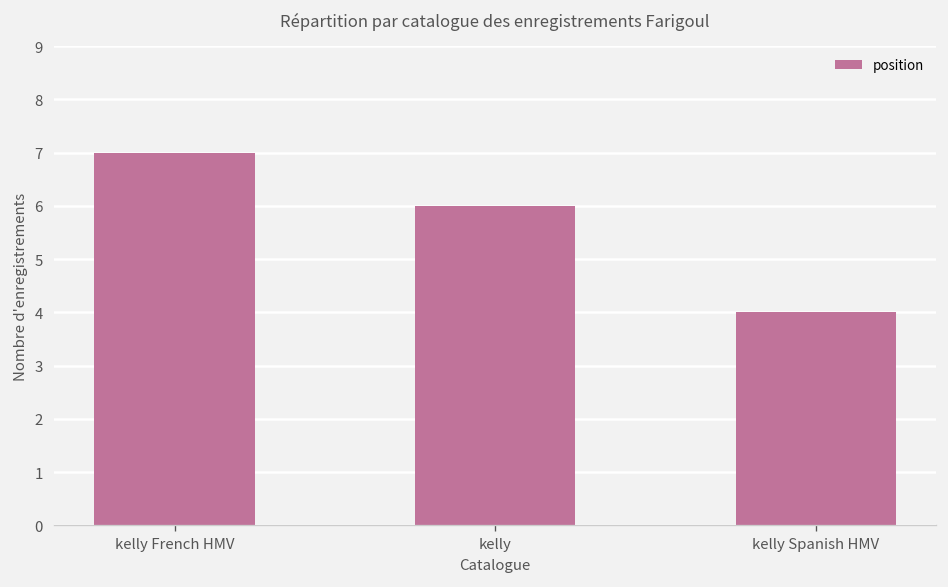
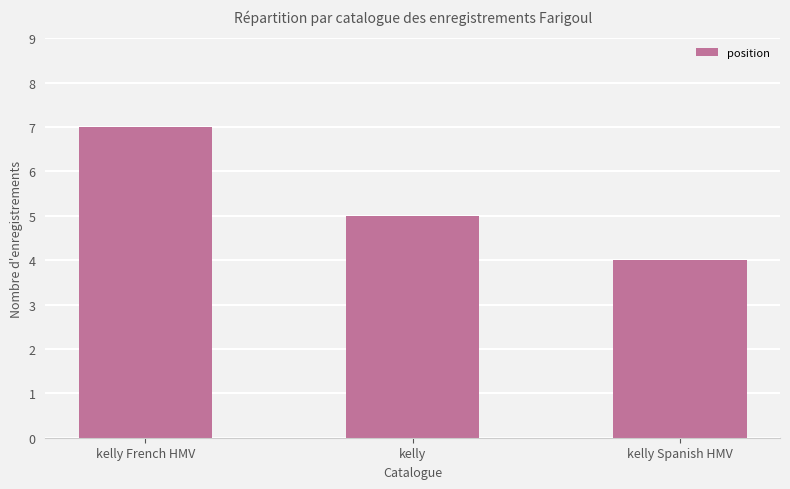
kelly: 6 -> 5
